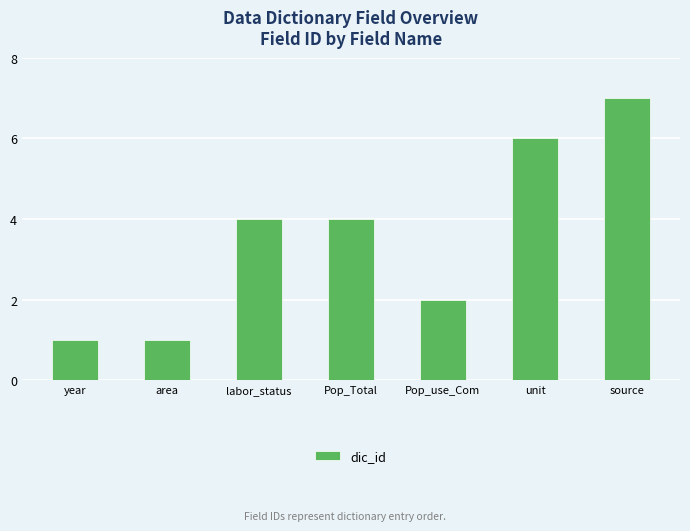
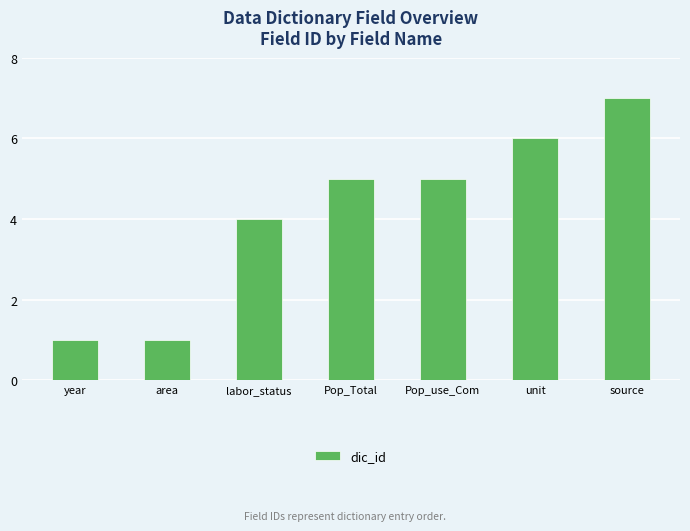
Pop_Total: 4 -> 5
Pop_use_Com: 2 -> 5
